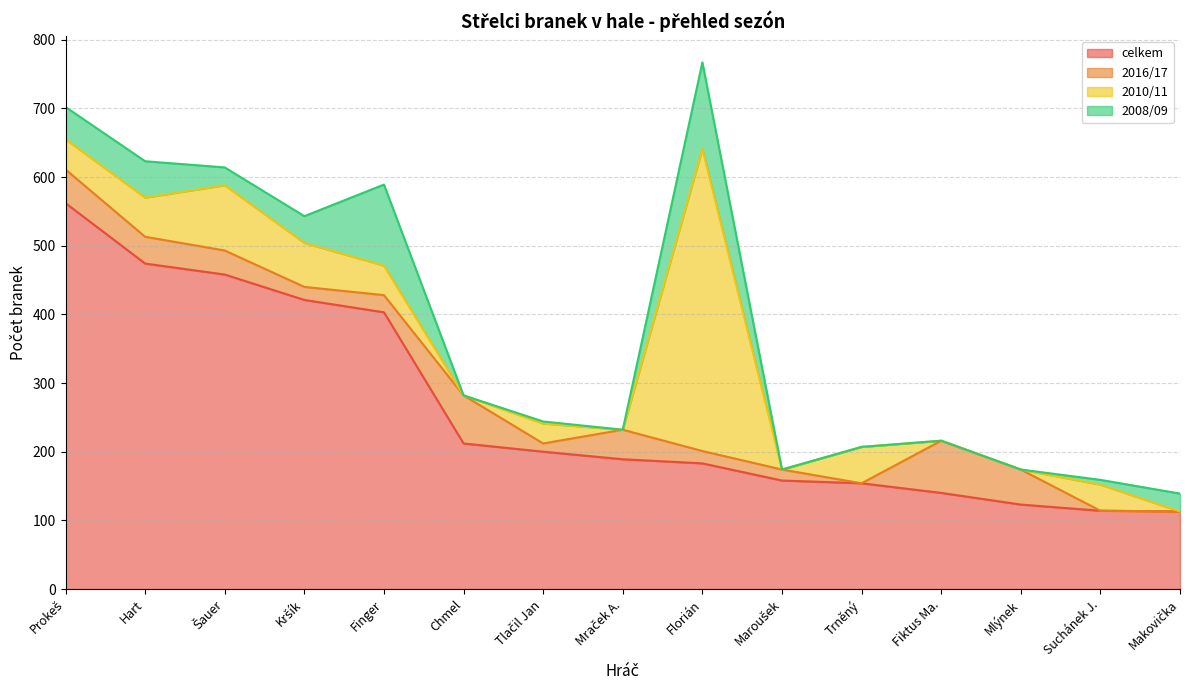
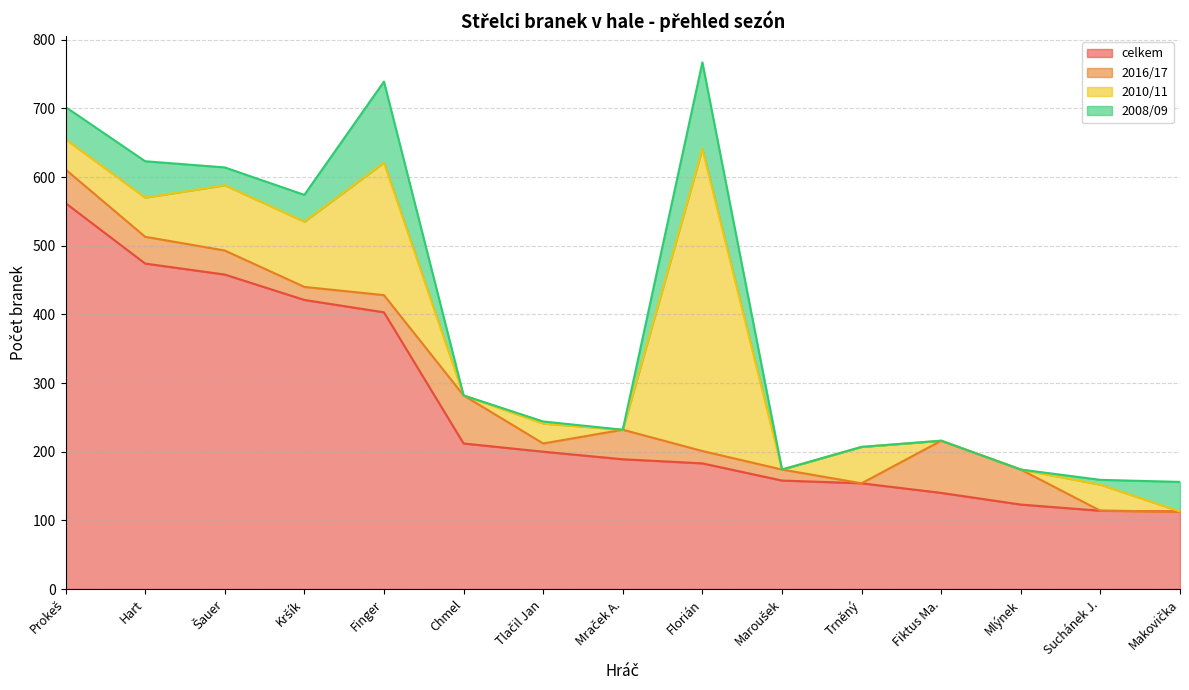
2010/11, Kršík: 60 -> 100
2010/11, Finger: 40 -> 190
2008/09, Makovička: 30 -> 40
